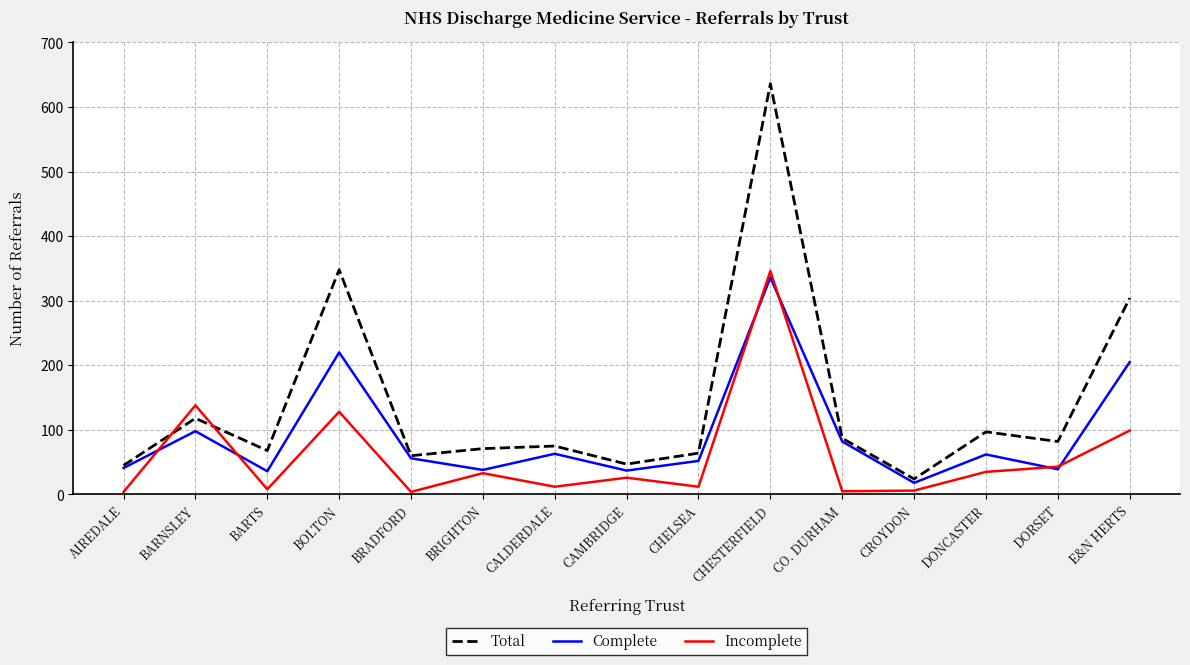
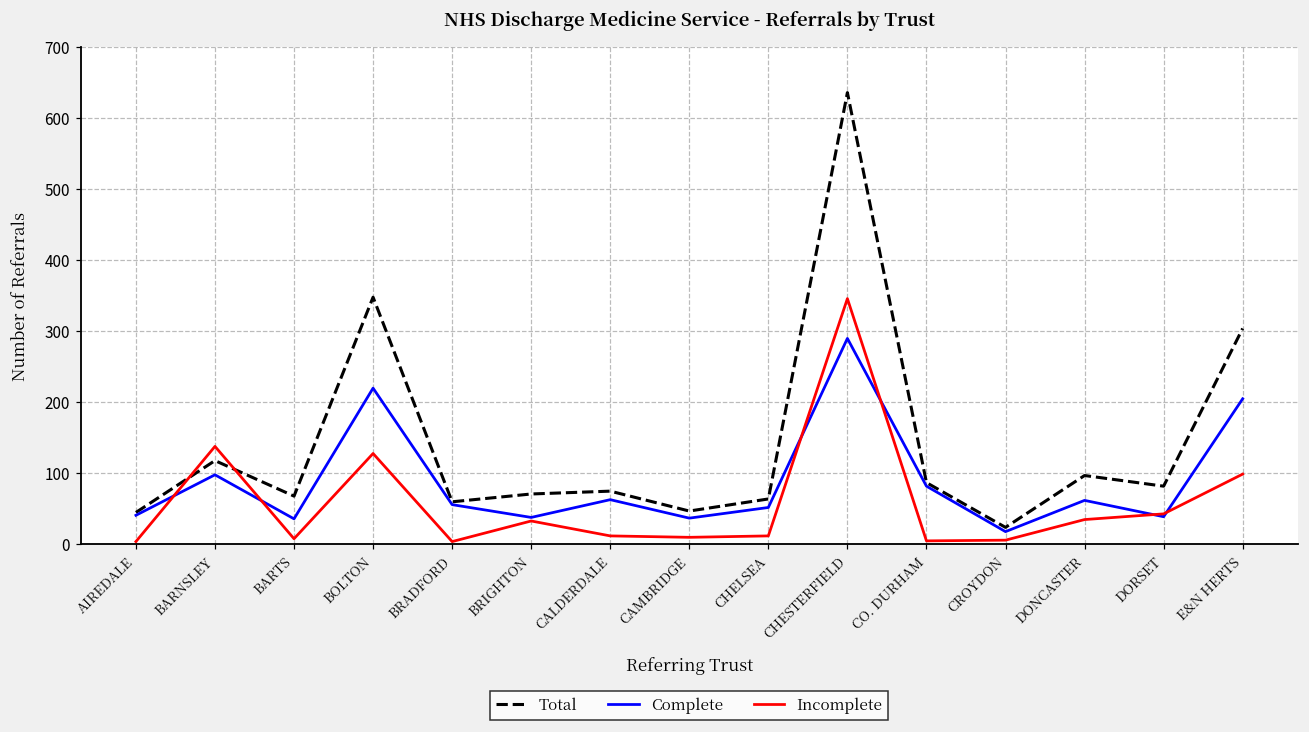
Incomplete, CAMBRIDGE: 30 -> 10
Complete, CHESTERFIELD: 340 -> 290
